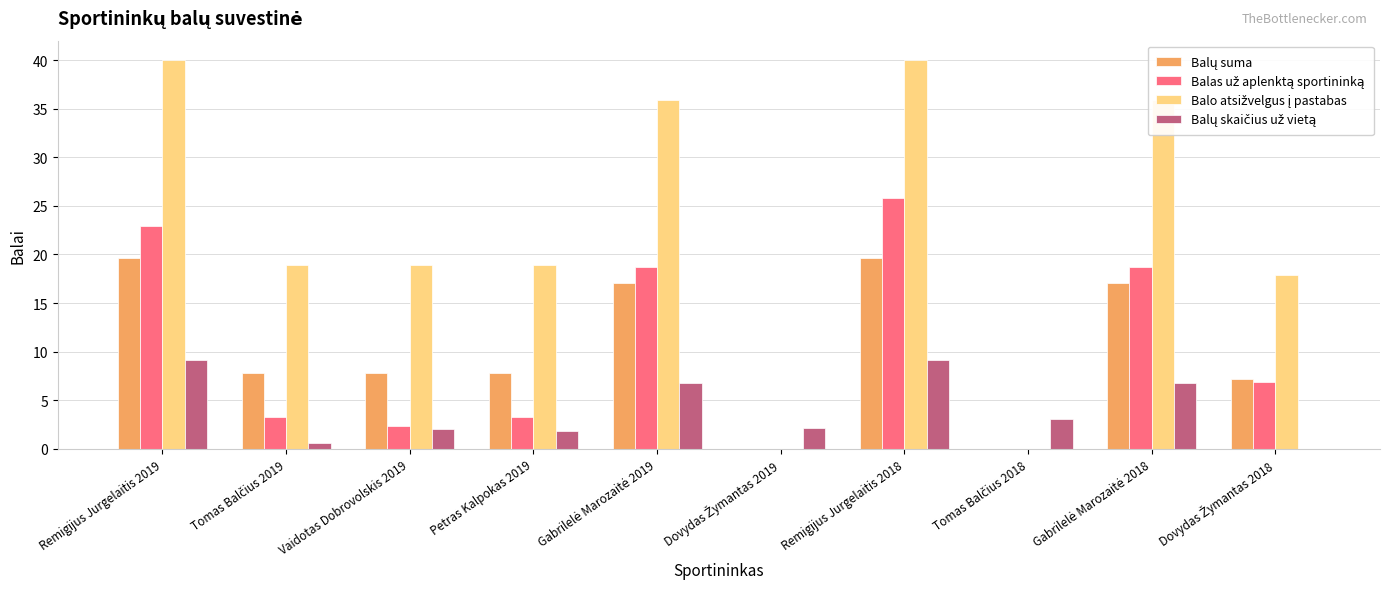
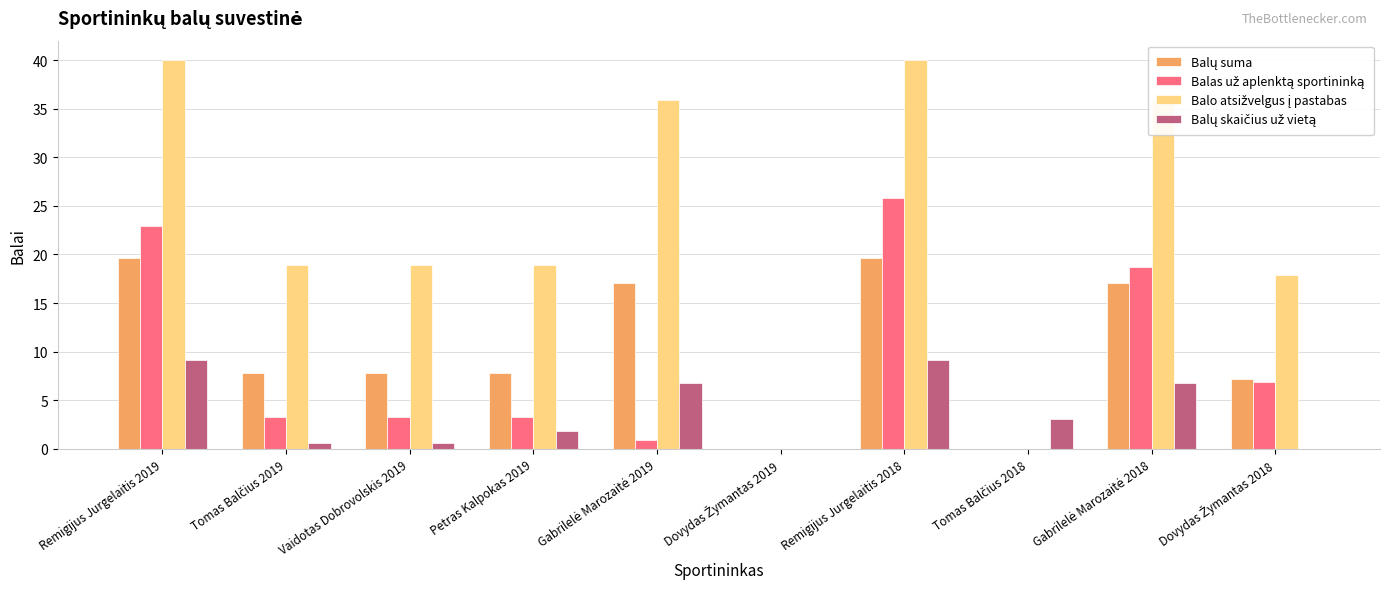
Balas už aplenktą sportininką, Vaidotas Dobrovolskis 2019: 2 -> 3
Balų skaičius už vietą, Vaidotas Dobrovolskis 2019: 2 -> 1
Balas už aplenktą sportininką, Gabrilelė Marozaitė 2019: 19 -> 1
Balų skaičius už vietą, Dovydas Žymantas 2019: 2 -> 0
